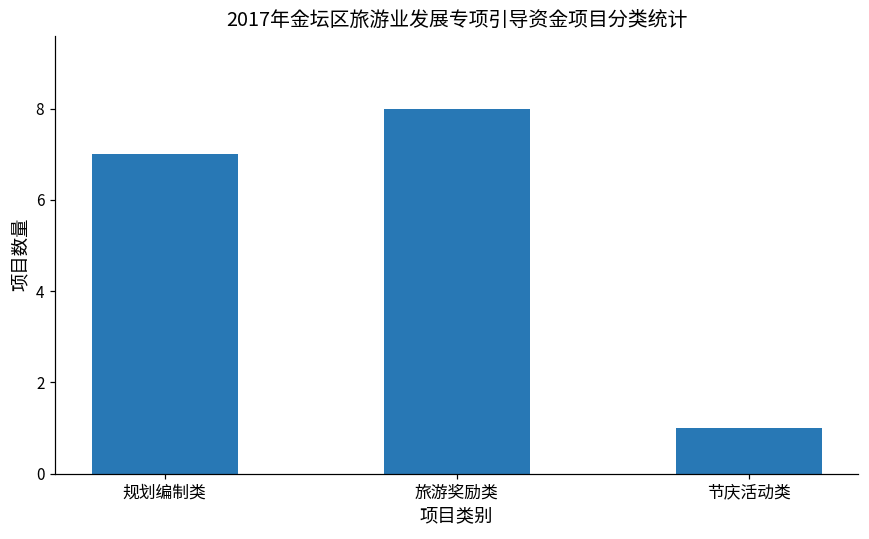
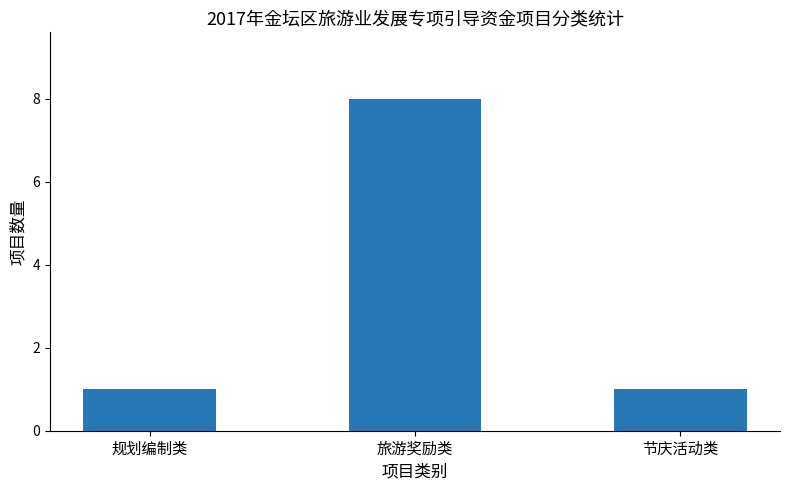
规划编制类: 7 -> 1
